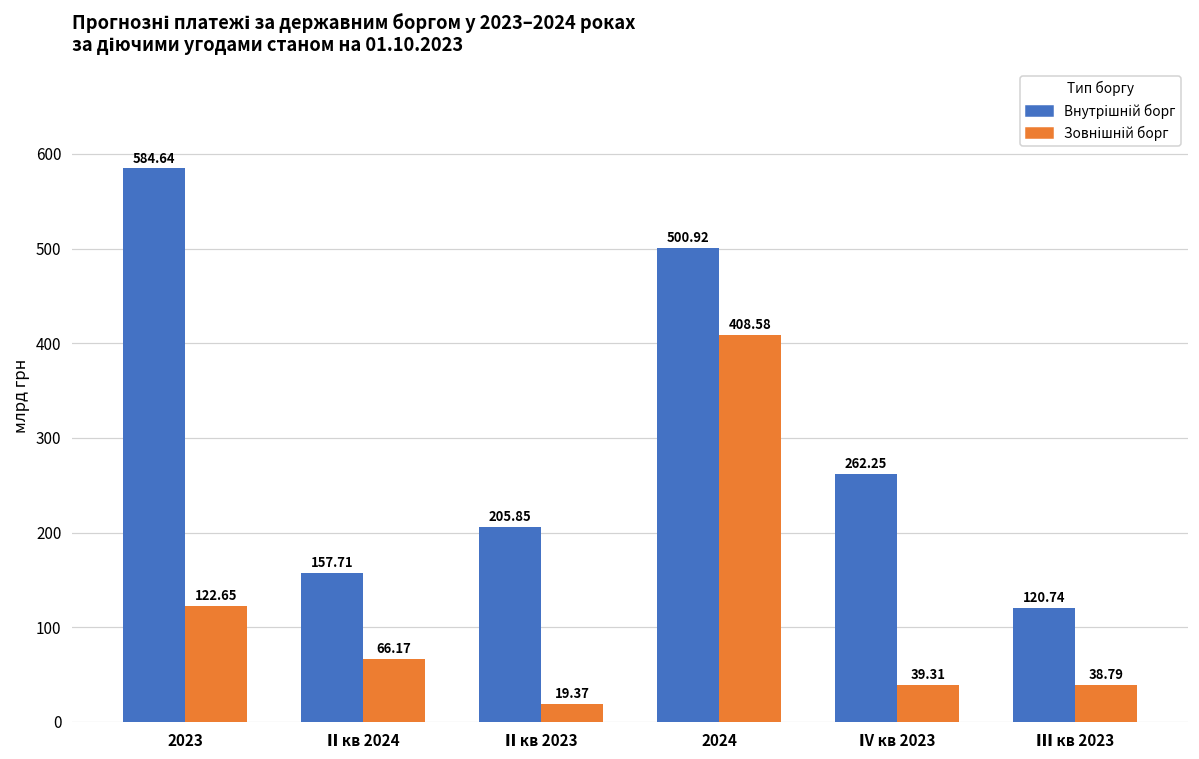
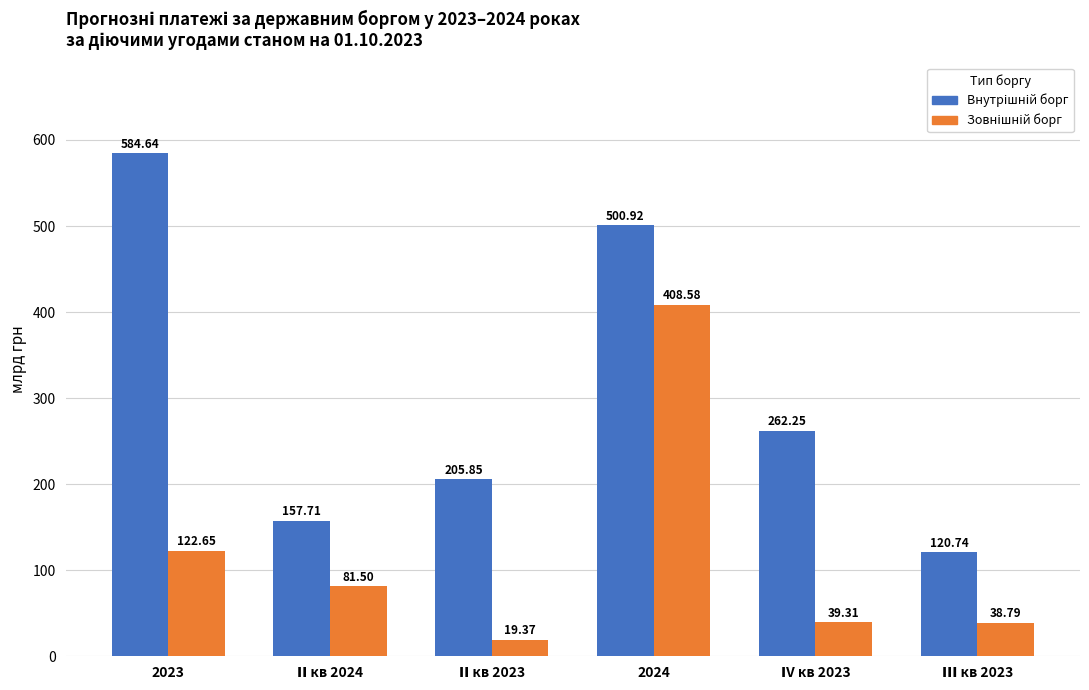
Зовнішній борг, ІІ кв 2024: 66.17 -> 81.50
